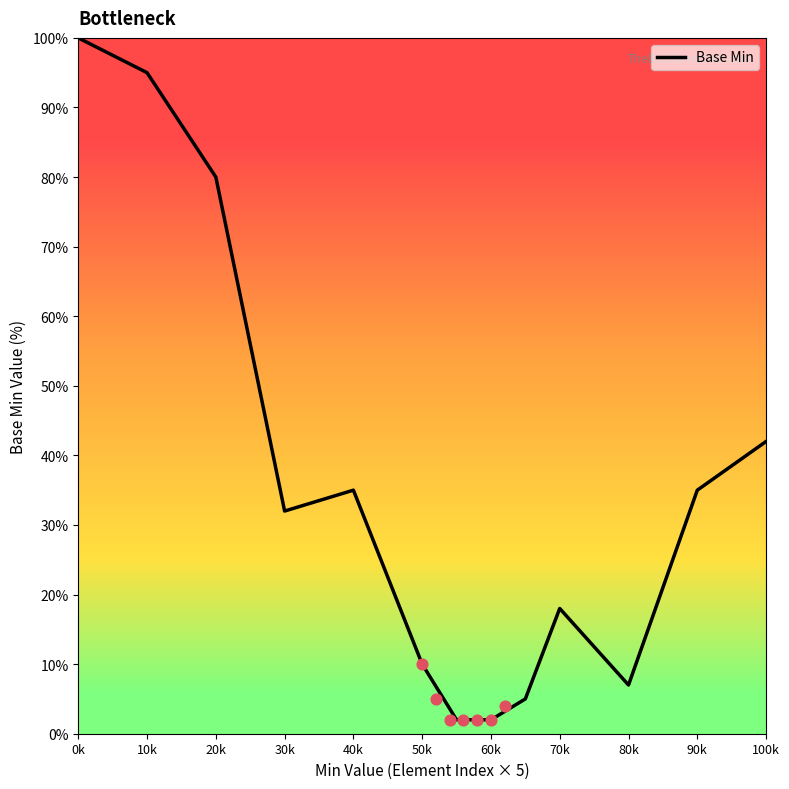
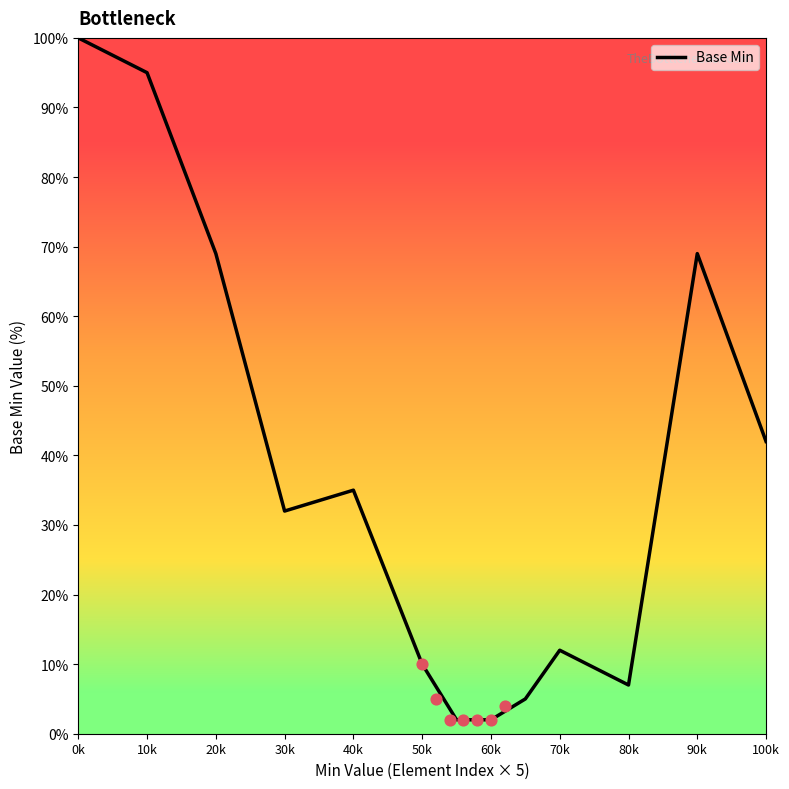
Base Min, 20k: 80% -> 69%
Base Min, 70k: 18% -> 12%
Base Min, 90k: 35% -> 69%
